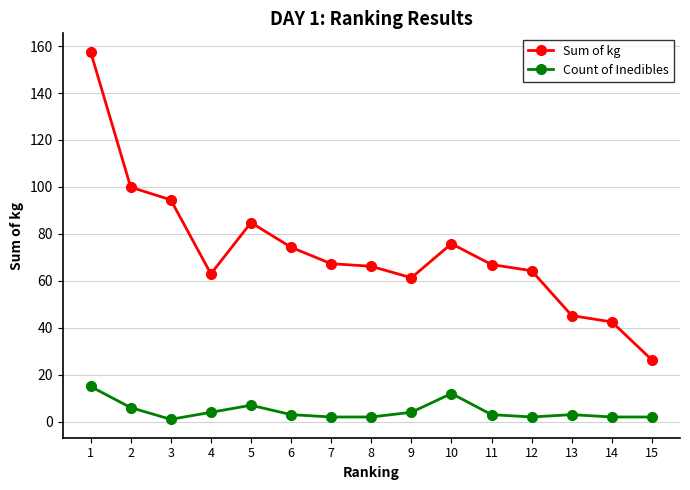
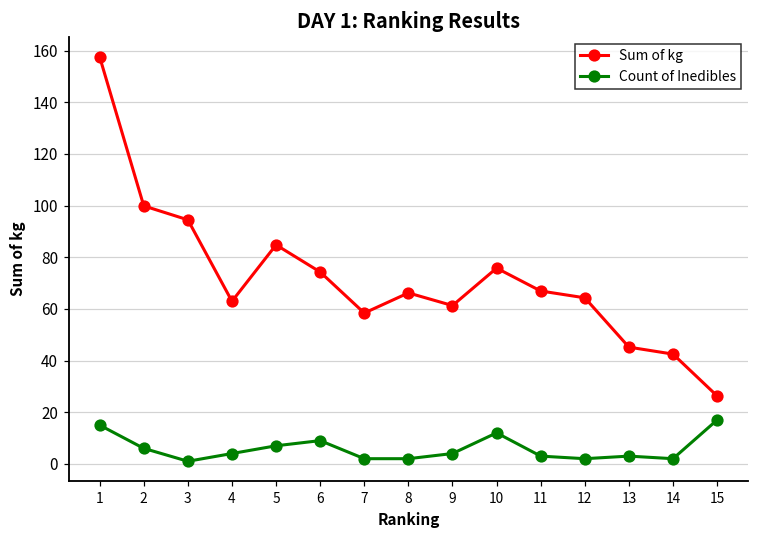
Count of Inedibles, 6: 3 -> 9
Sum of kg, 7: 67 -> 58
Count of Inedibles, 15: 2 -> 17
